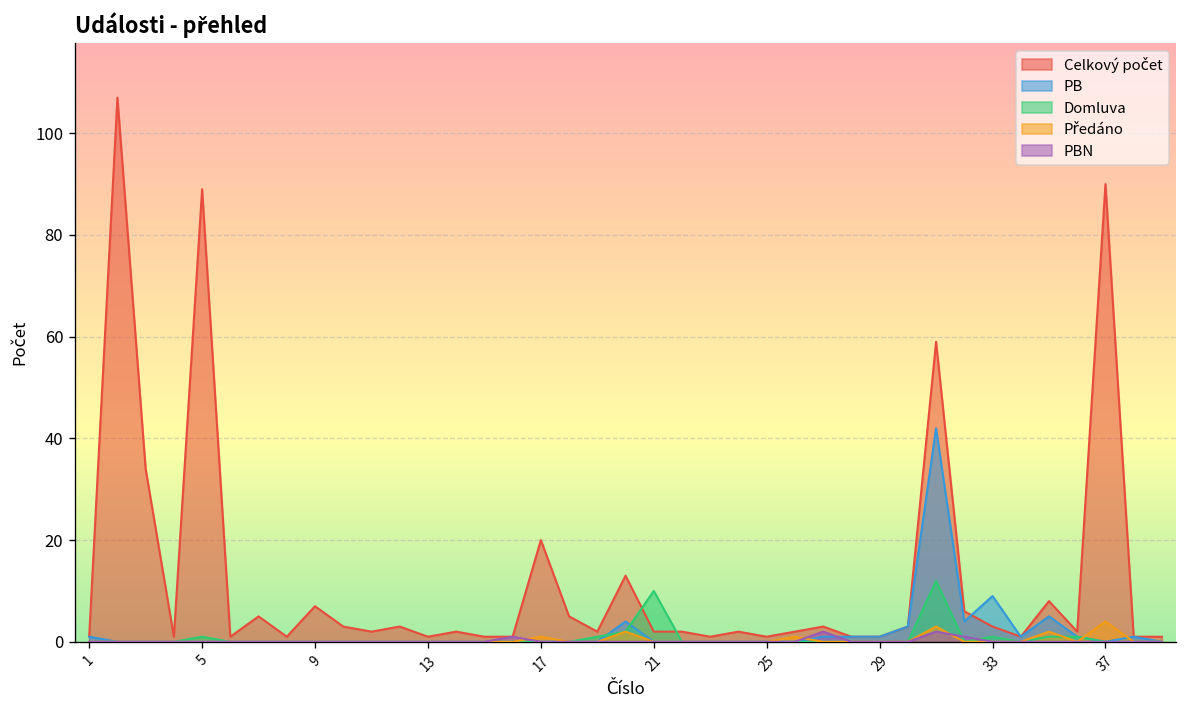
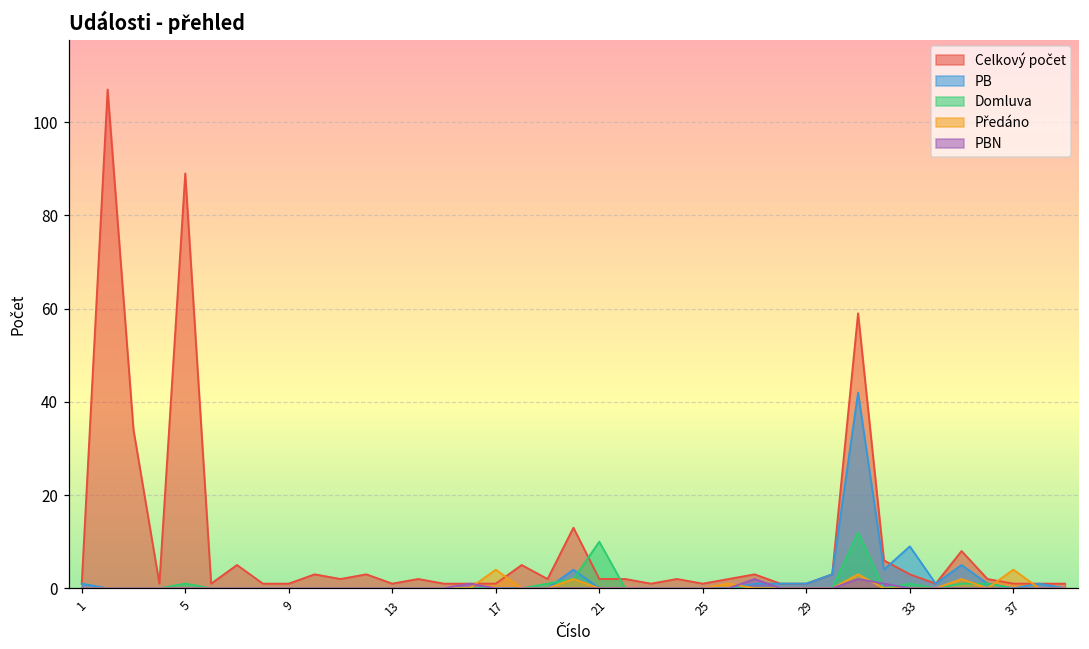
Celkový počet, 9: 7 -> 1
Celkový počet, 17: 20 -> 1
Předáno, 17: 1 -> 4
Celkový počet, 37: 90 -> 1
